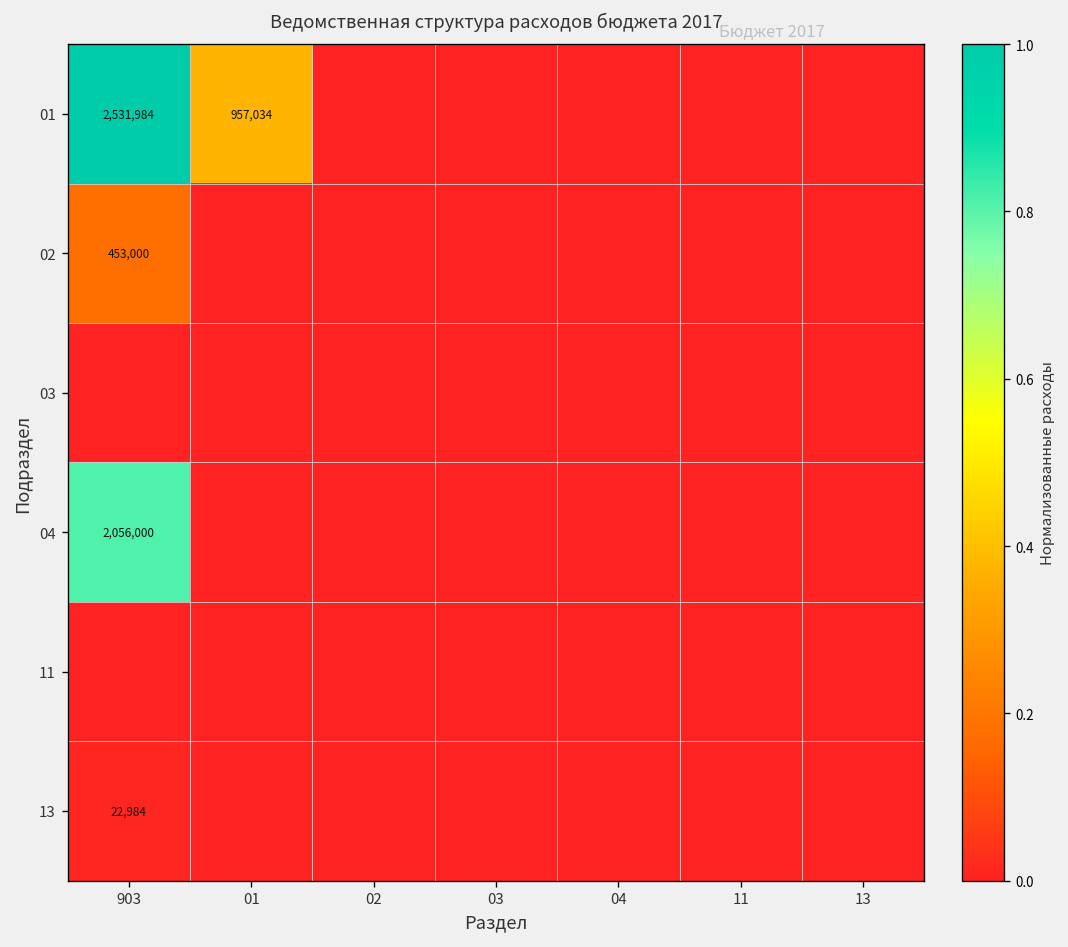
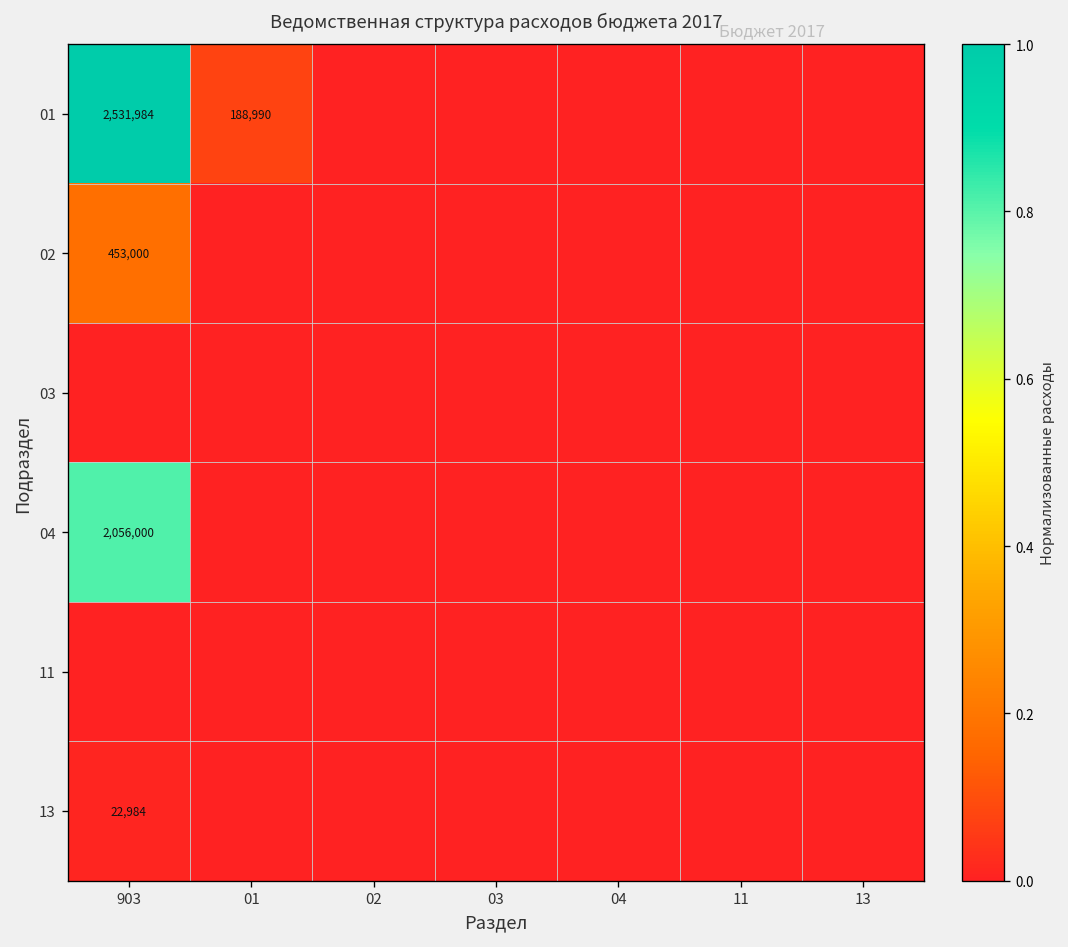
01, 01: 957,034 -> 188,990
